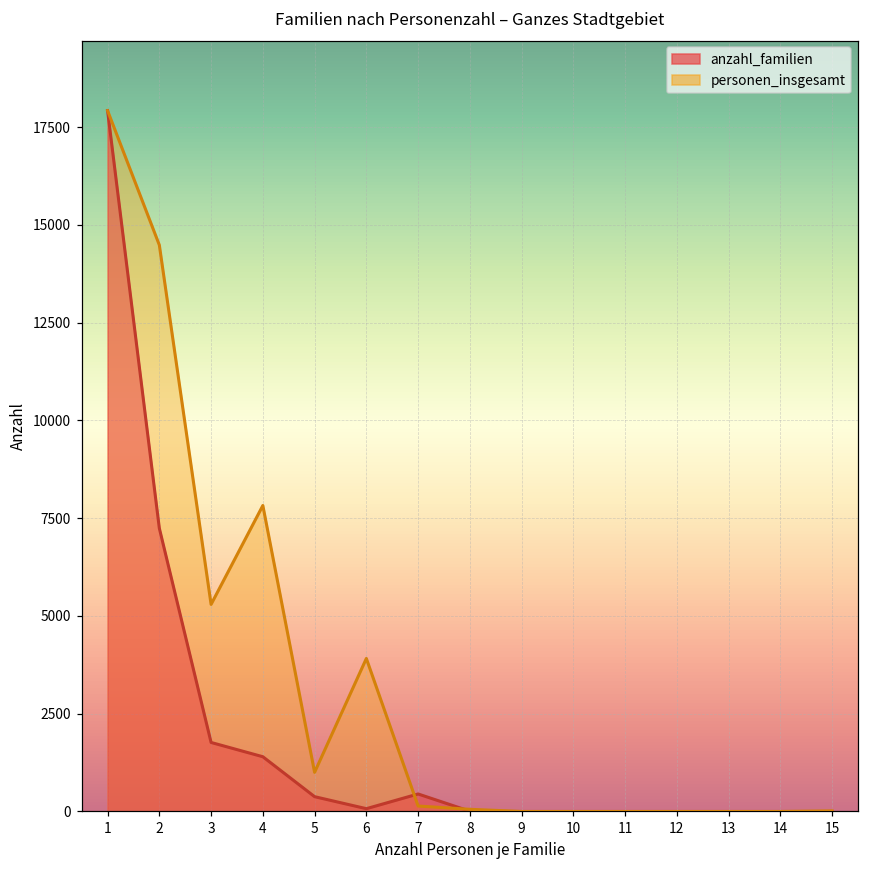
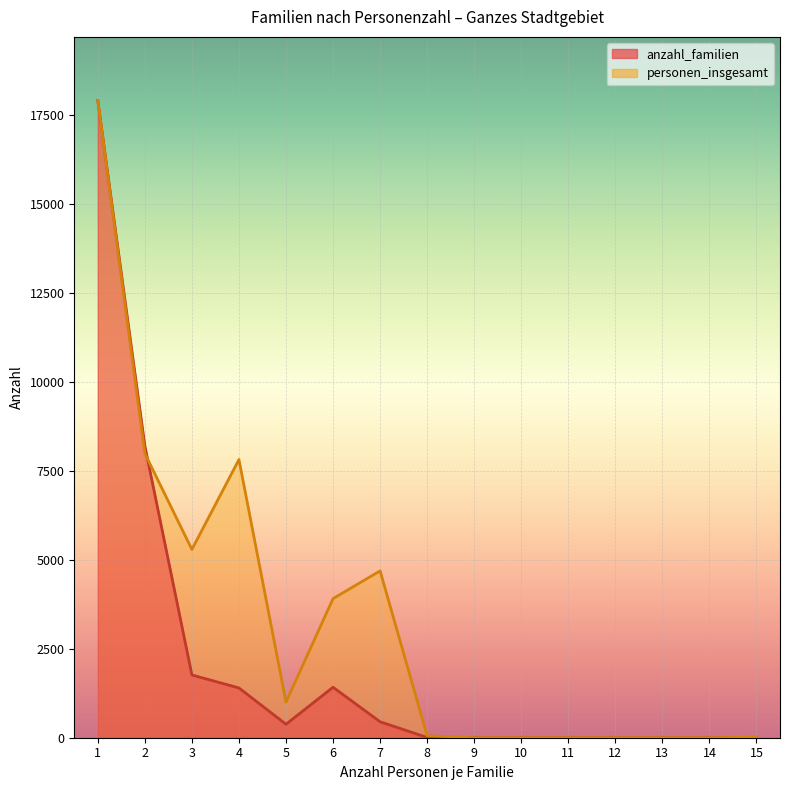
anzahl_familien, 2: 7200 -> 8200
personen_insgesamt, 2: 14500 -> 8000
anzahl_familien, 6: 100 -> 1400
personen_insgesamt, 7: 100 -> 4700
